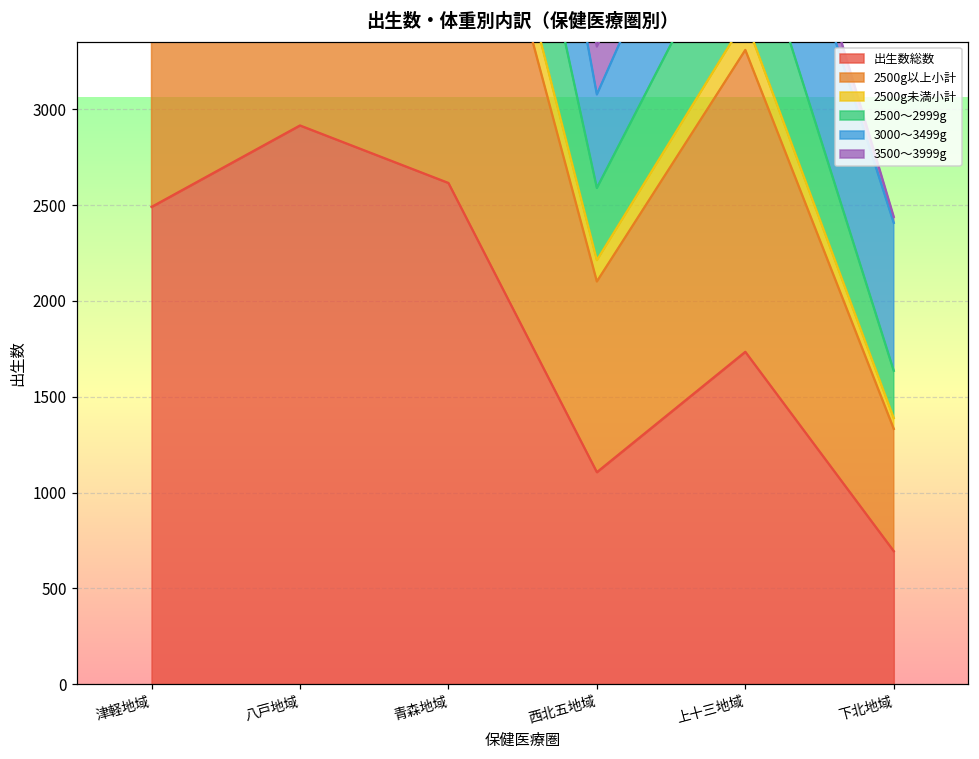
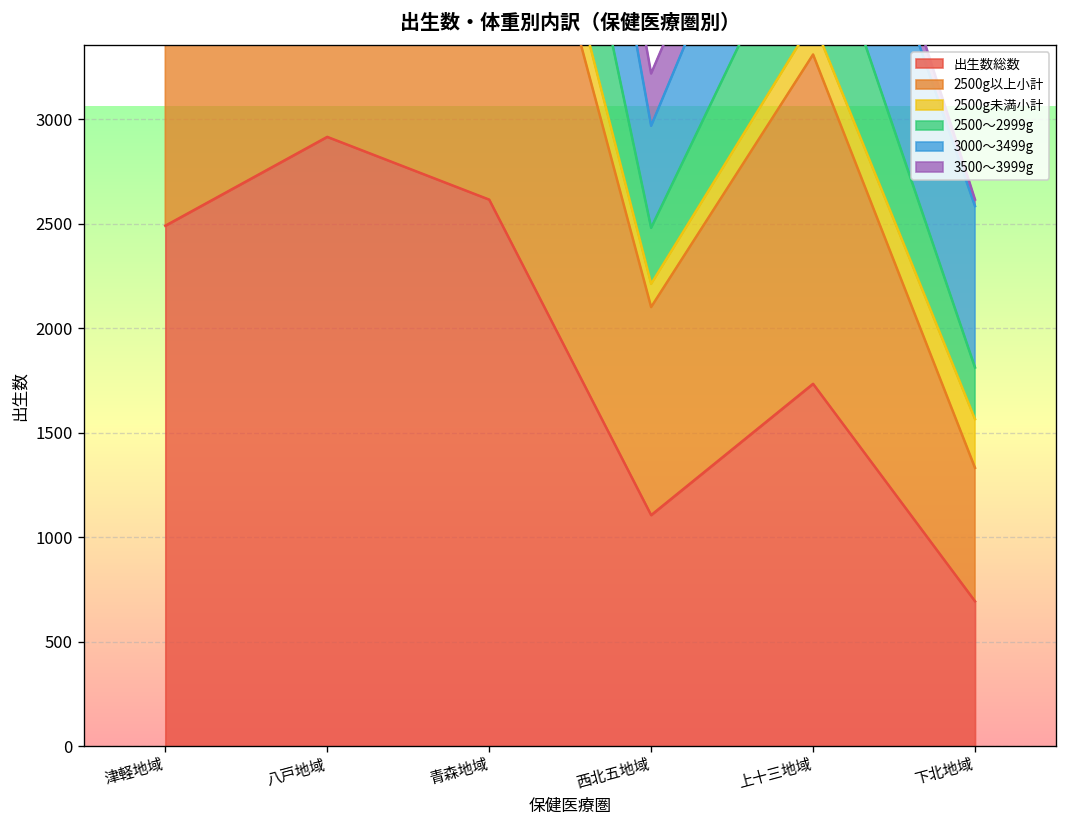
2500～2999g, 西北五地域: 380 -> 270
2500g未満小計, 下北地域: 60 -> 230
